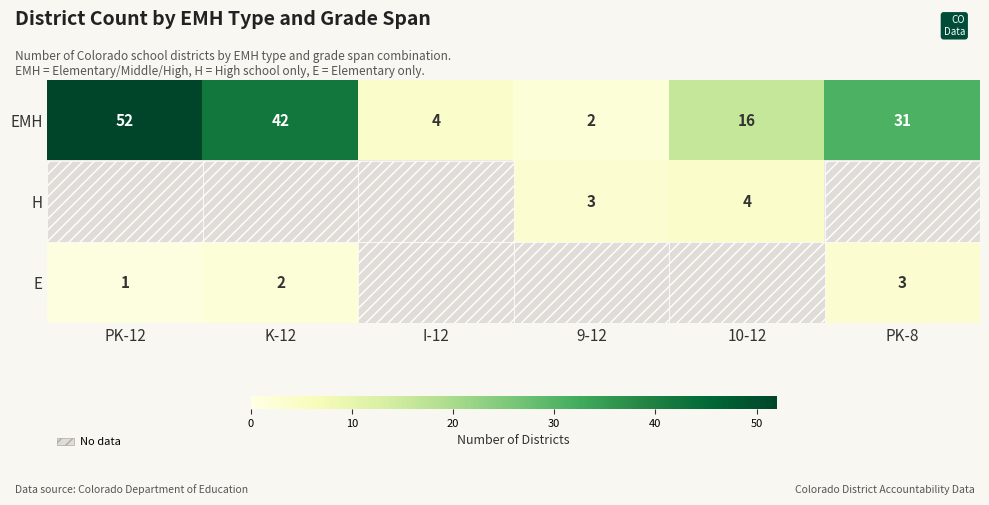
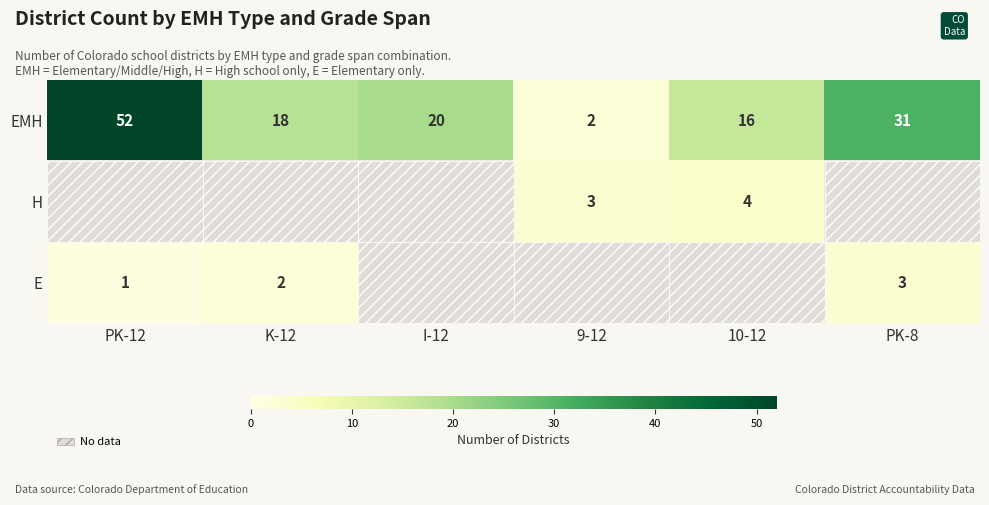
EMH, K-12: 42 -> 18
EMH, I-12: 4 -> 20
